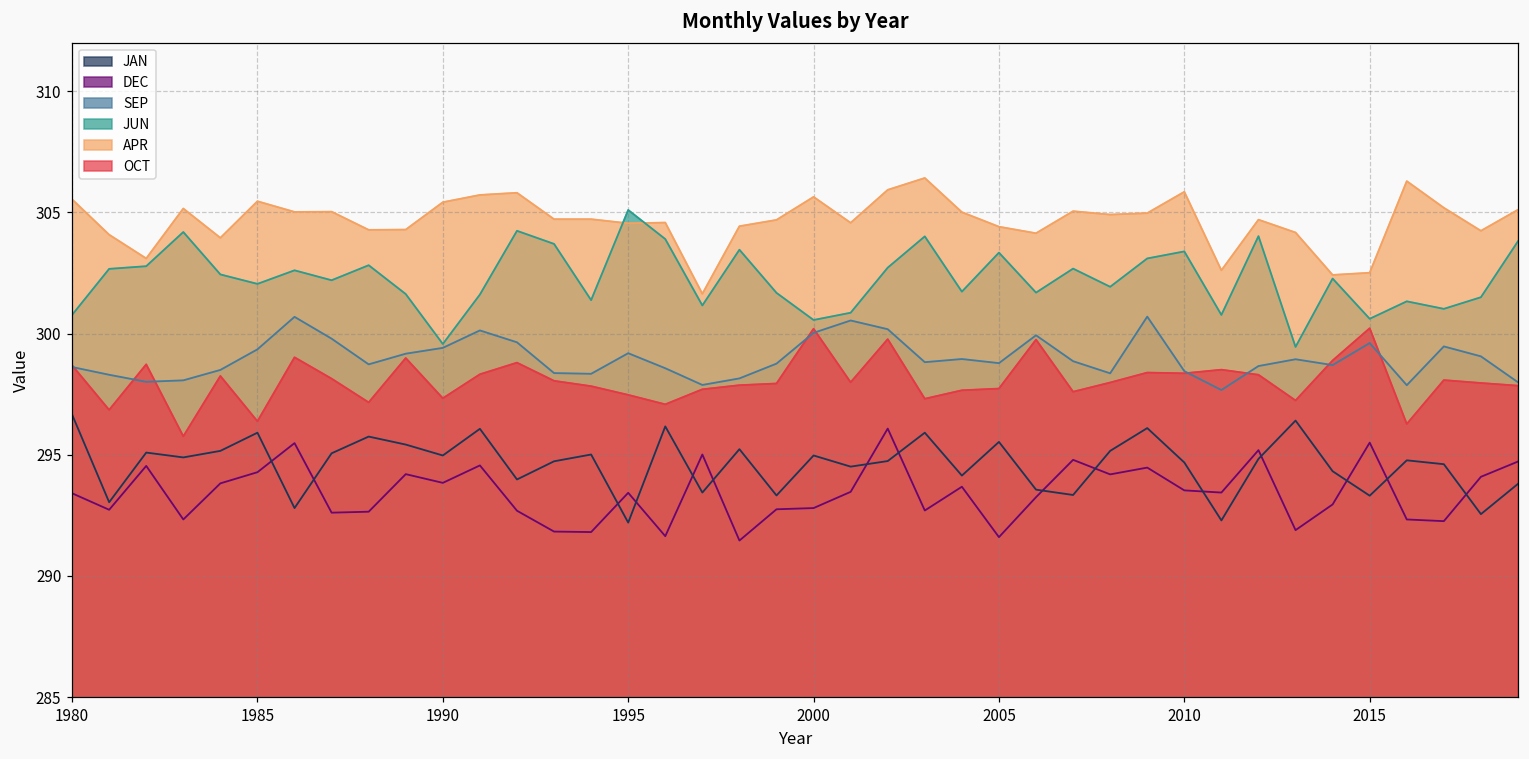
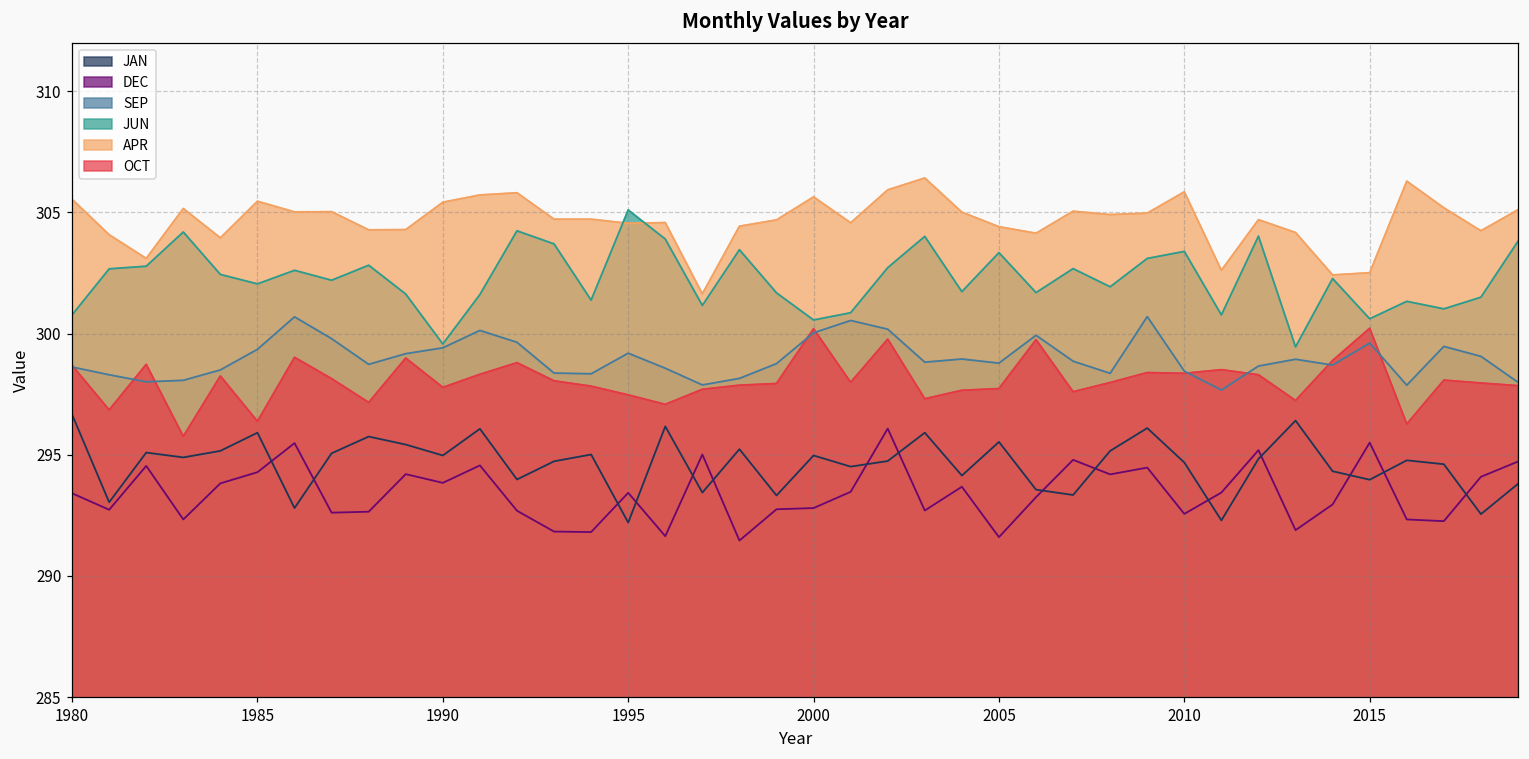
OCT, 1990: 297.3 -> 297.8
DEC, 2010: 293.5 -> 292.6
JAN, 2015: 293.3 -> 294.0
